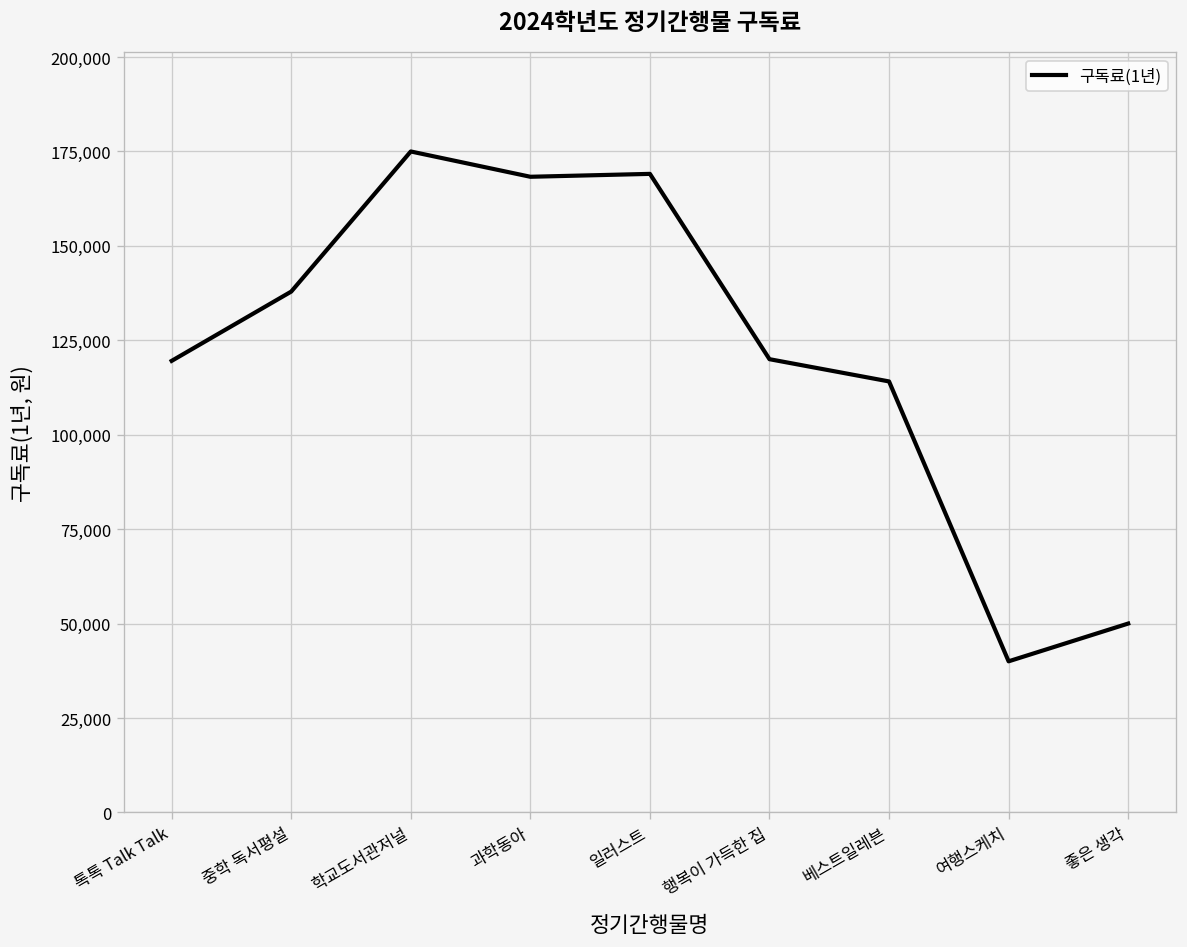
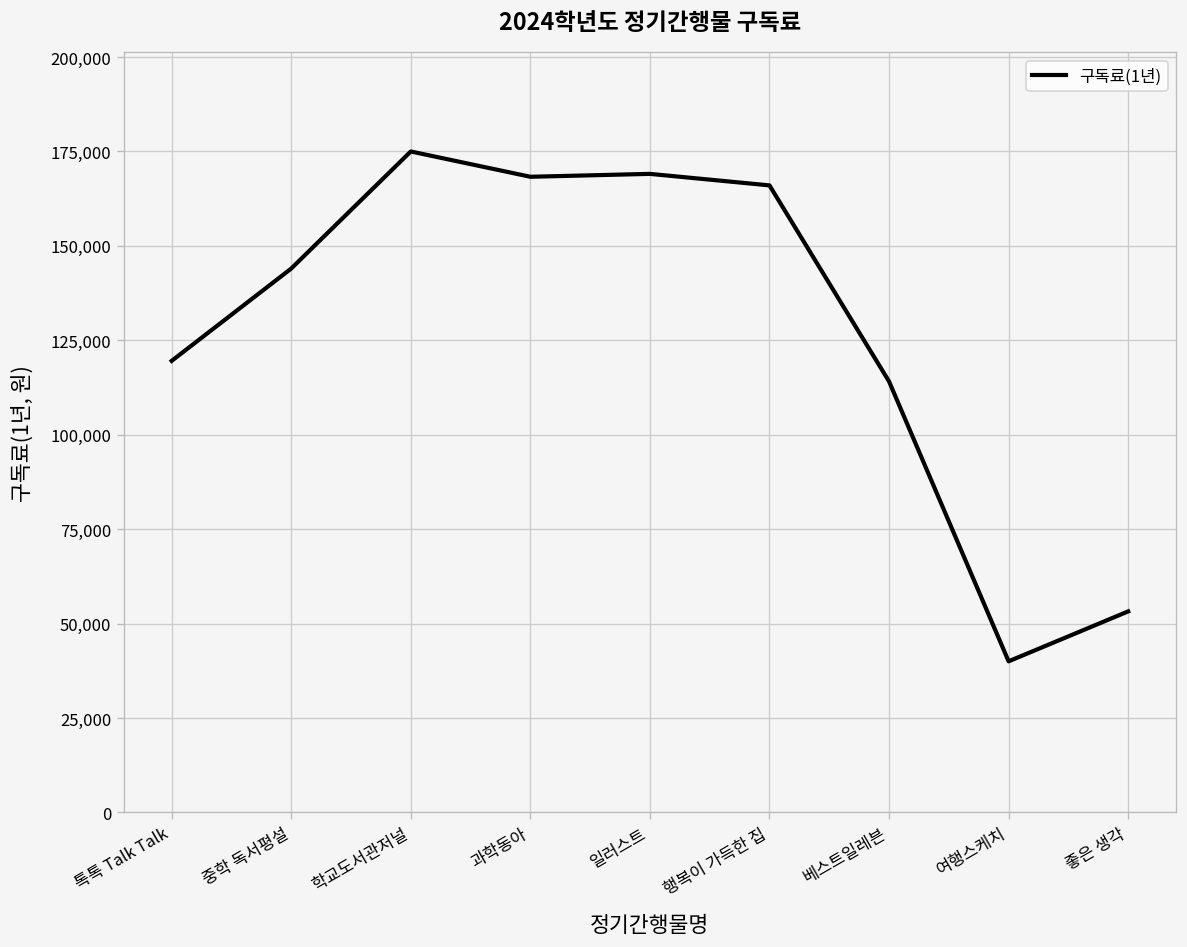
중학 독서평설: 138,000 -> 144,000
행복이 가득한 집: 120,000 -> 166,000
좋은 생각: 50,000 -> 53,000
